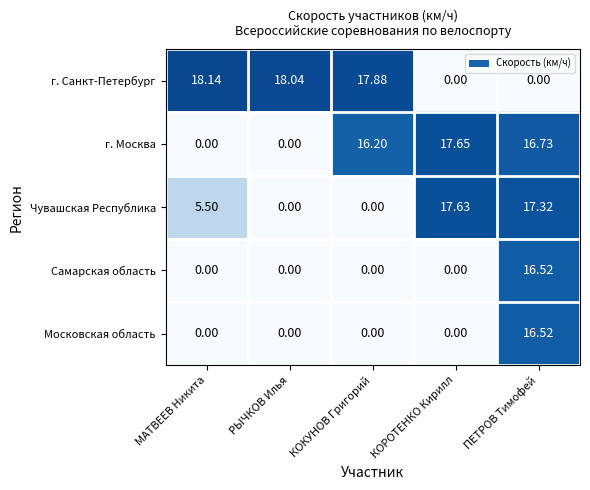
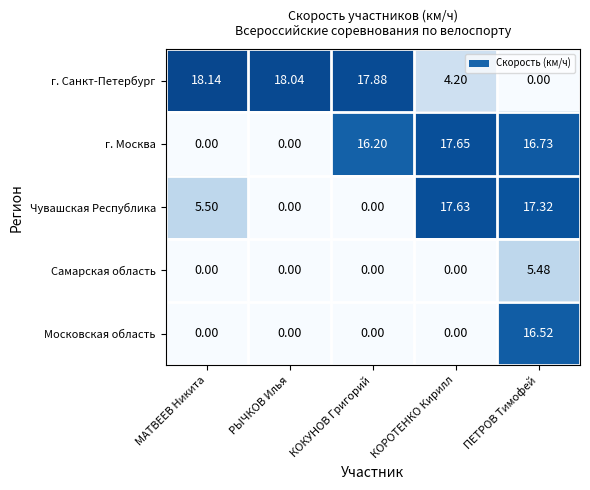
г. Санкт-Петербург, КОРОТЕНКО Кирилл: 0.00 -> 4.20
Самарская область, ПЕТРОВ Тимофей: 16.52 -> 5.48
